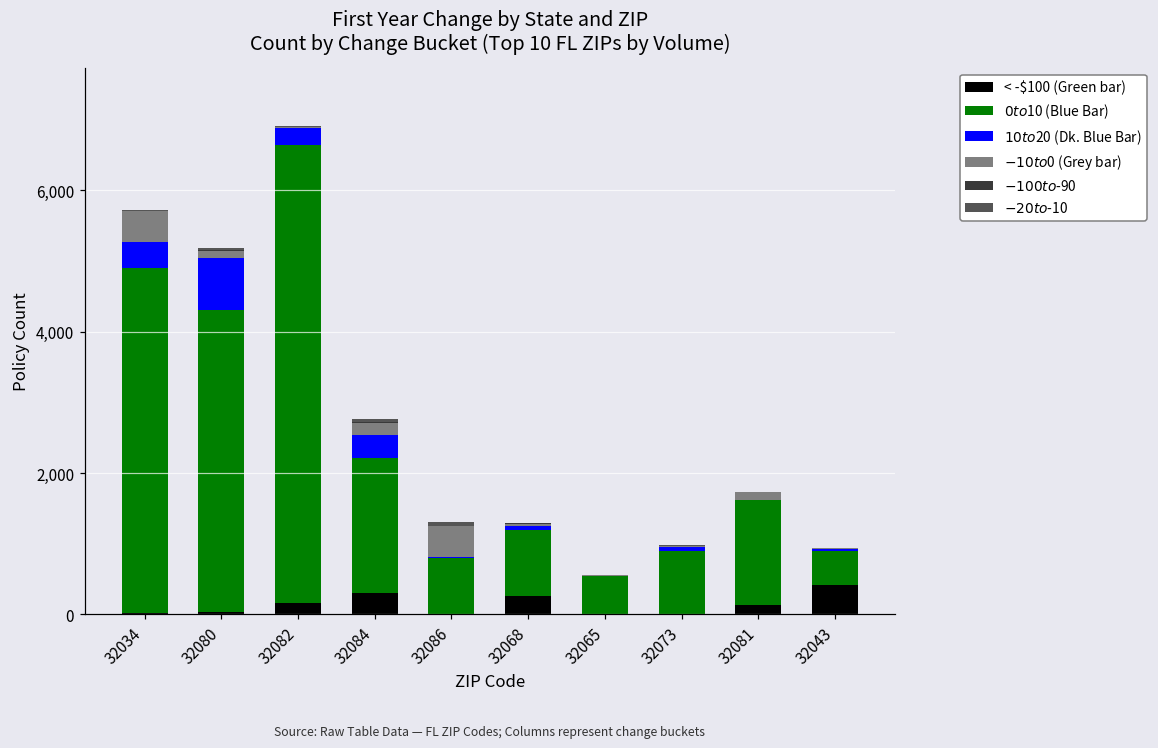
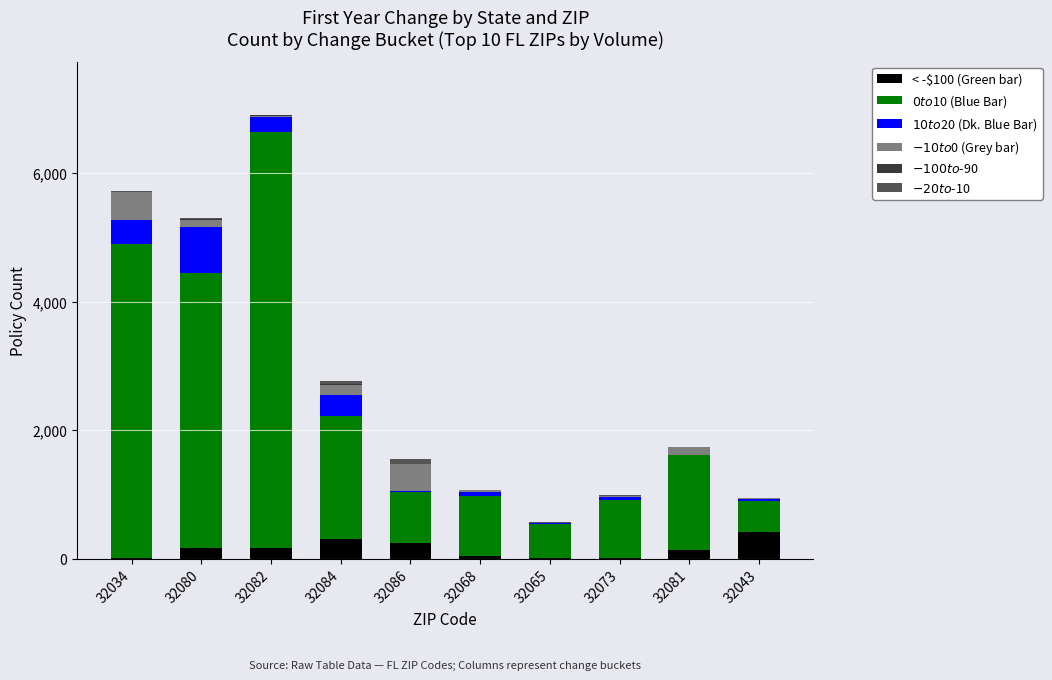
< -$100 (Green bar), 32080: 0 -> 200
< -$100 (Green bar), 32086: 0 -> 200
< -$100 (Green bar), 32068: 300 -> 0
